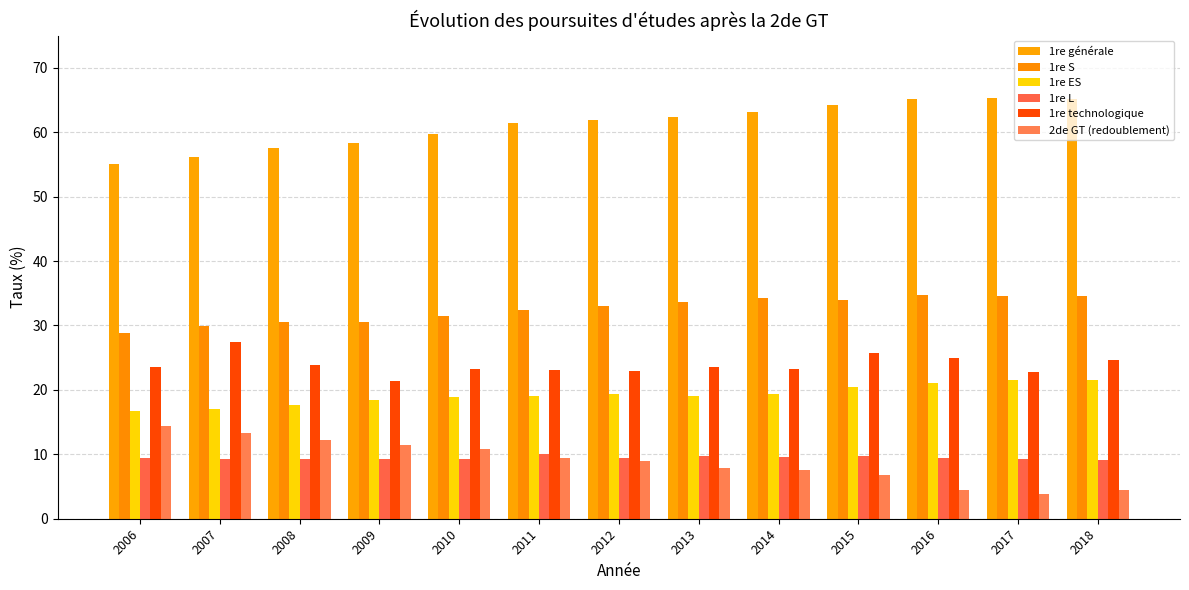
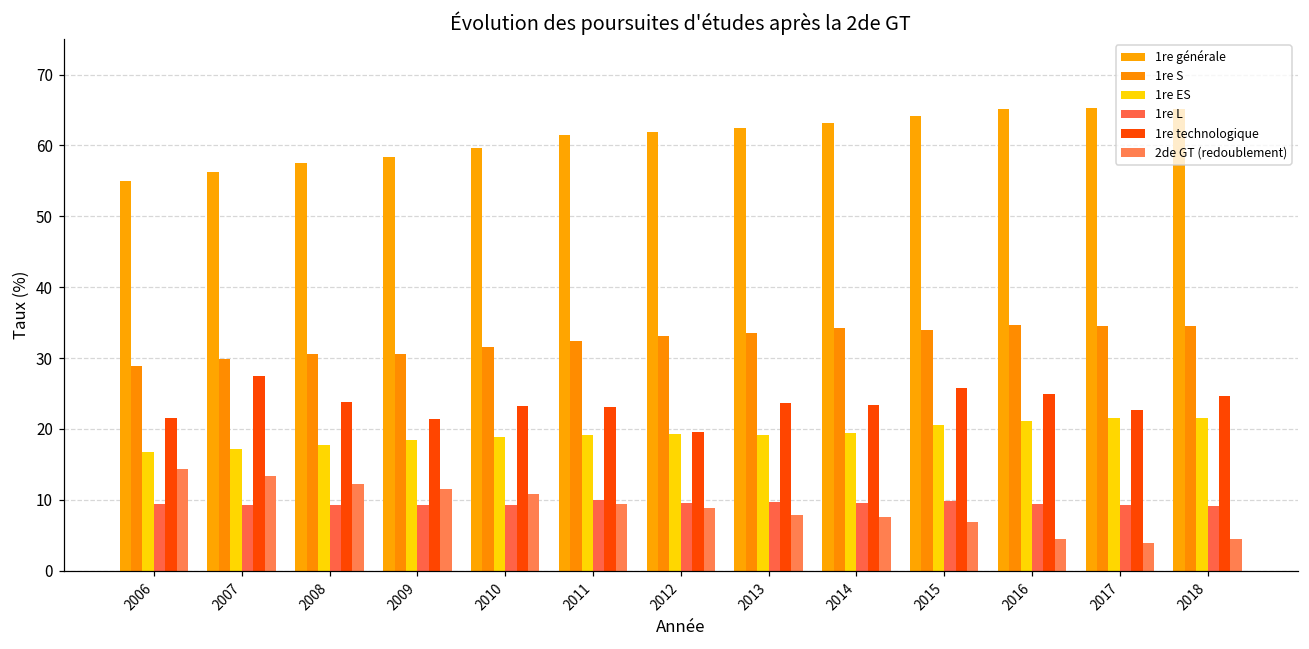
1re technologique, 2006: 24 -> 22
1re technologique, 2012: 23 -> 20
